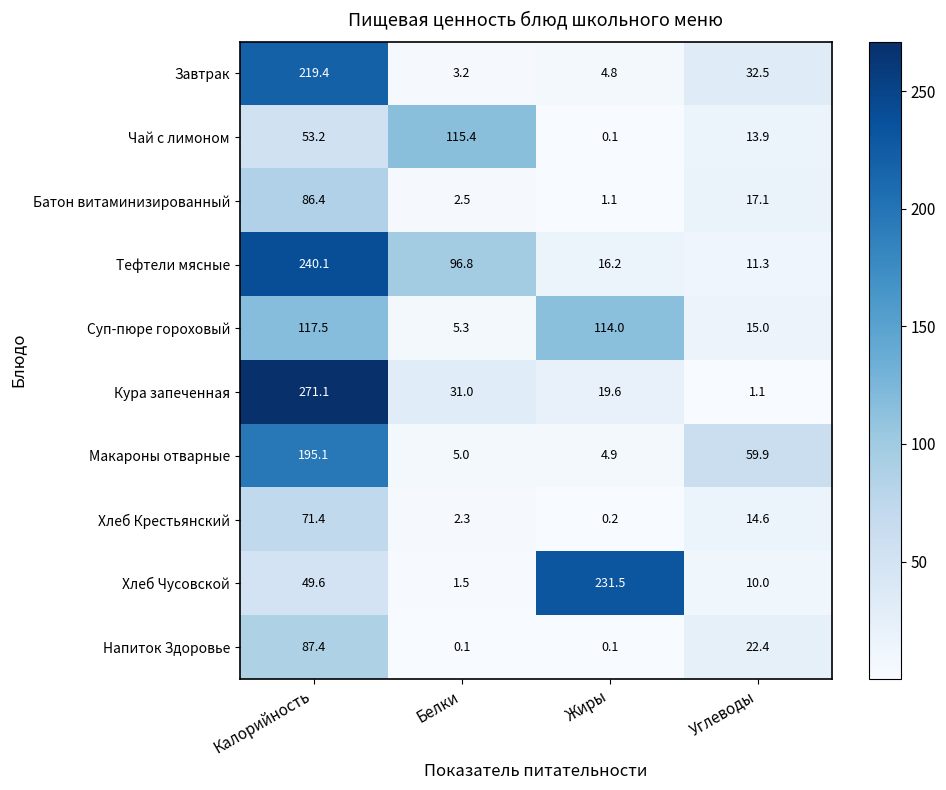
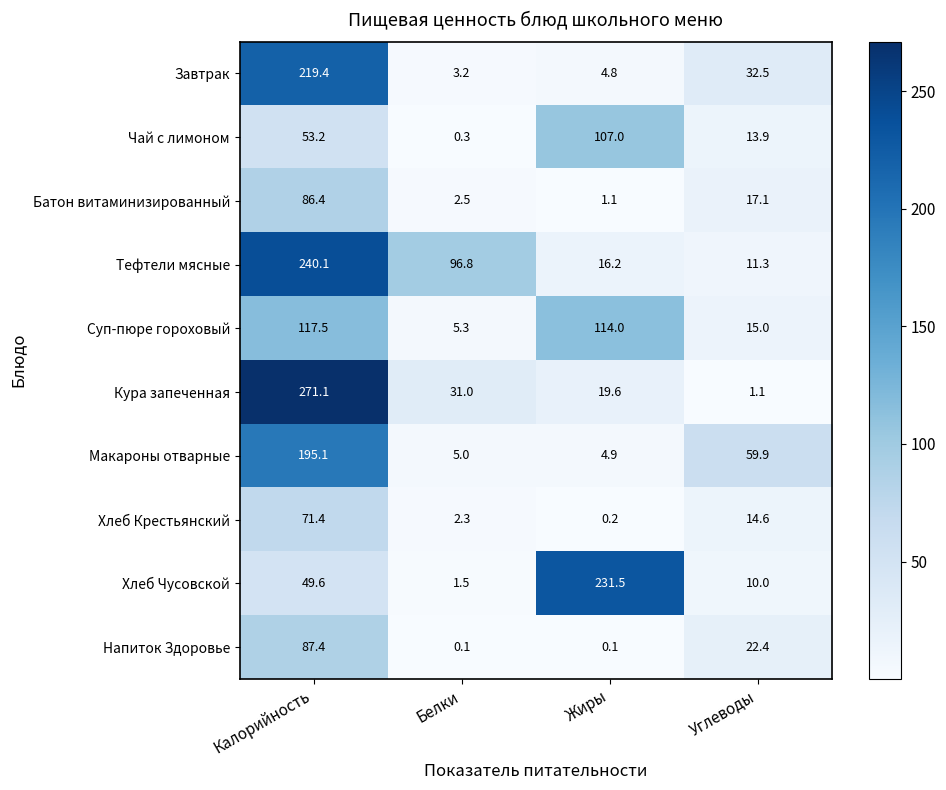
Чай с лимоном, Белки: 115.4 -> 0.3
Чай с лимоном, Жиры: 0.1 -> 107.0
